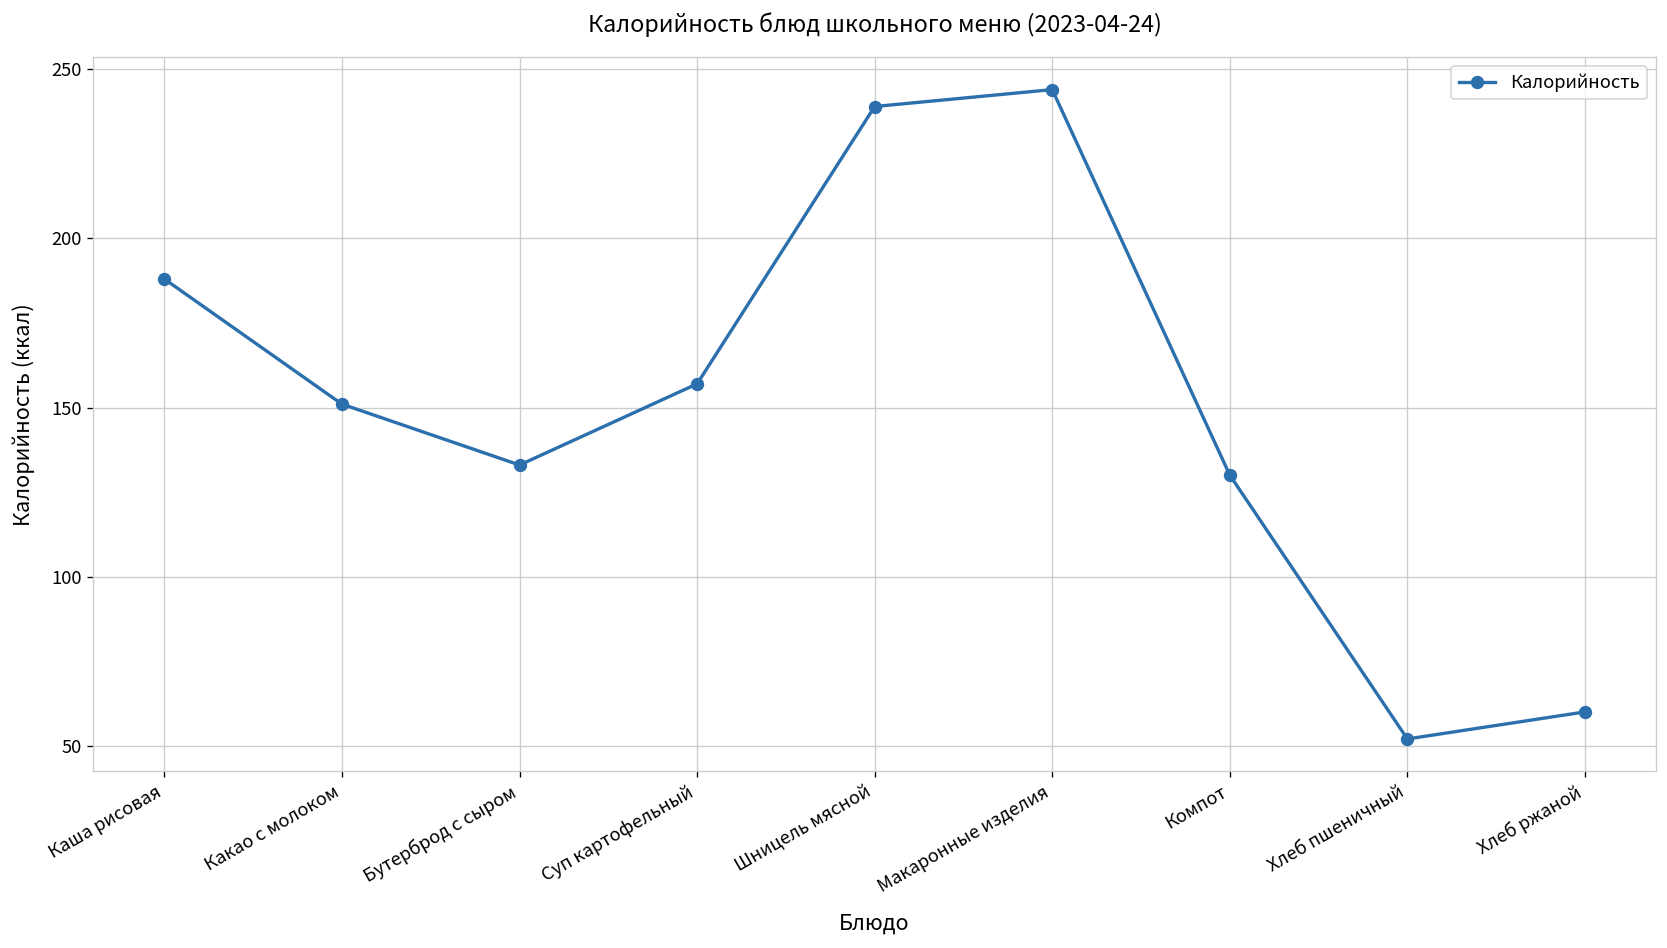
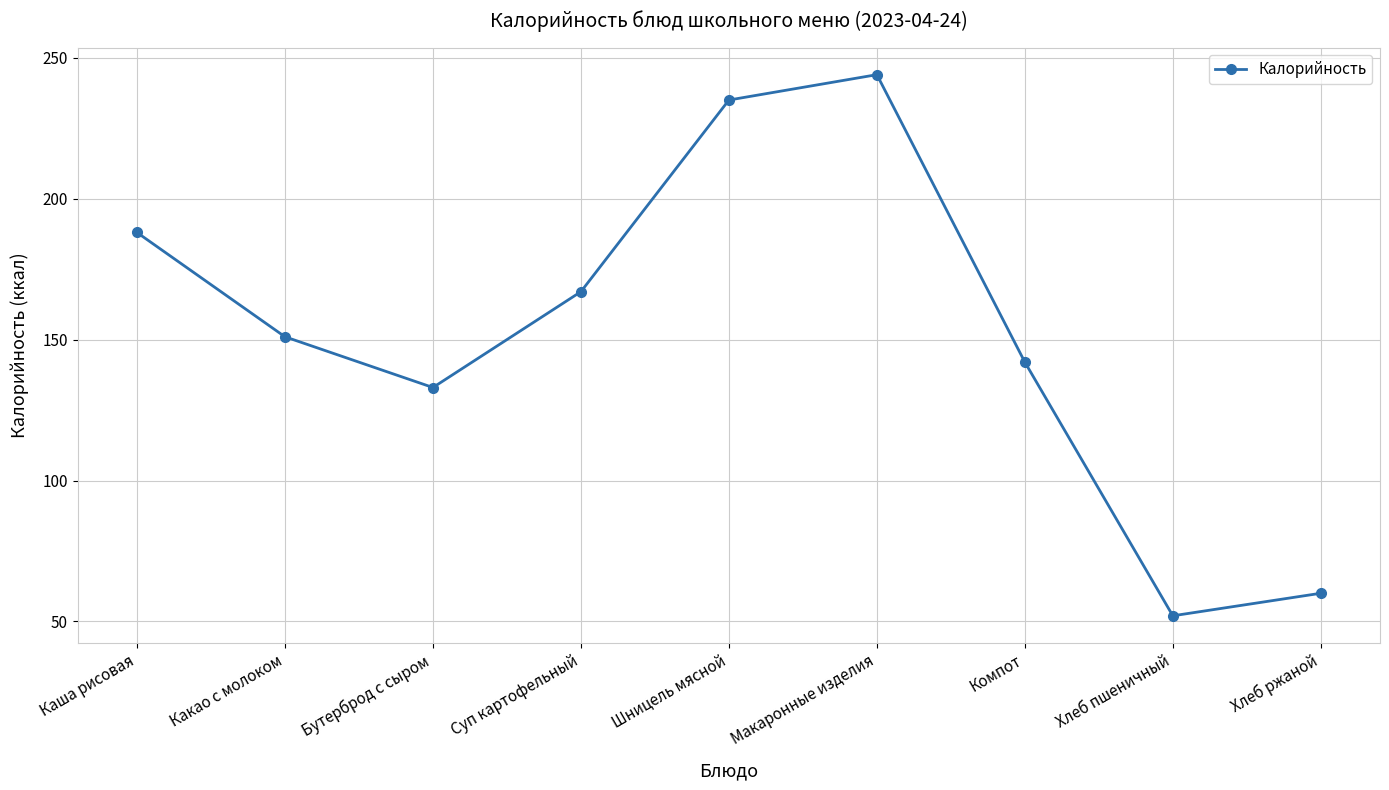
Суп картофельный: 157 -> 167
Шницель мясной: 239 -> 235
Компот: 130 -> 142
